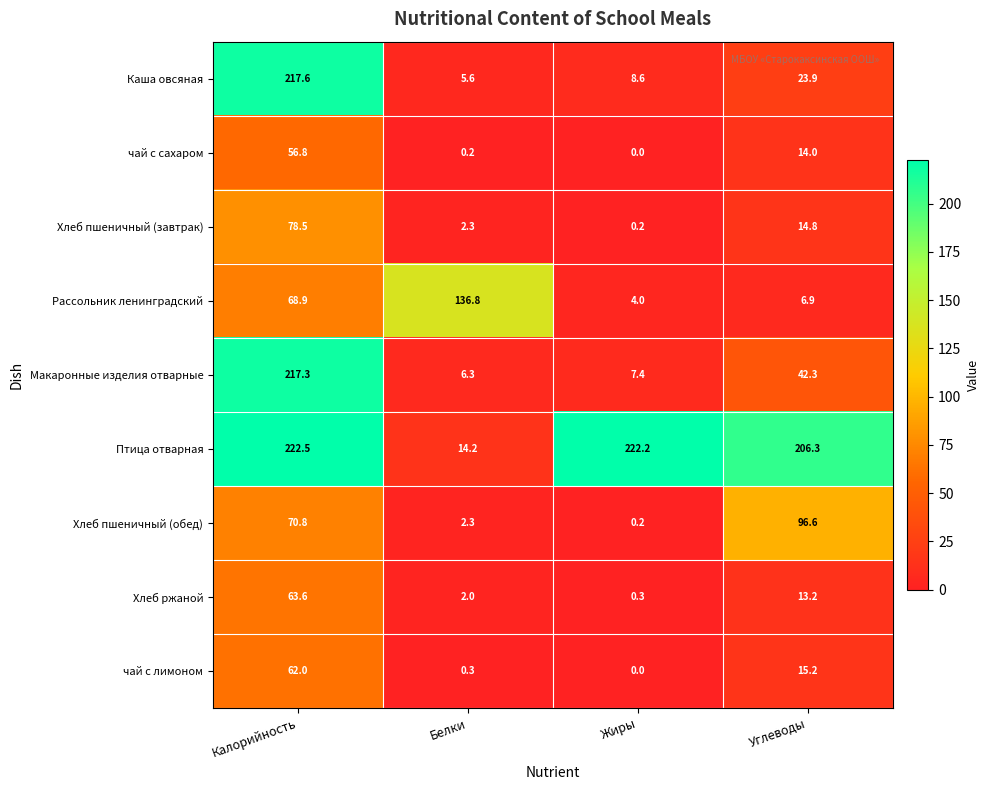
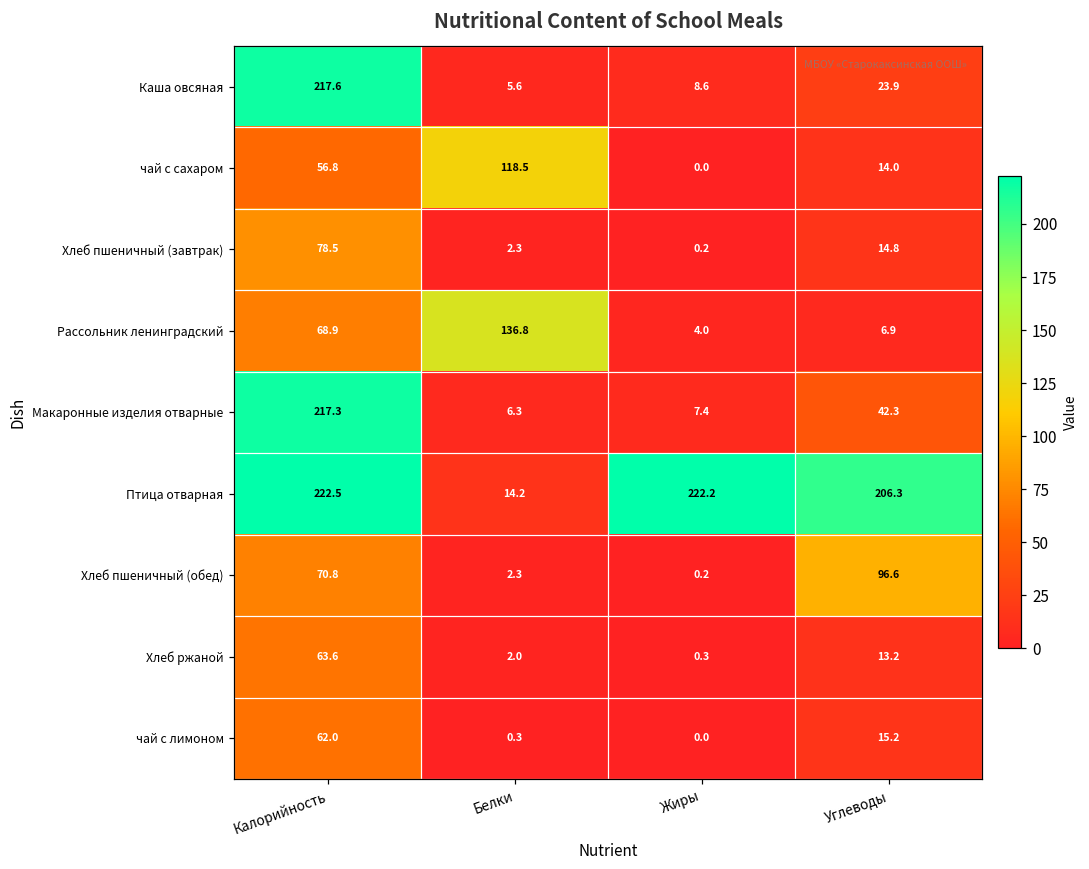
чай с сахаром, Белки: 0.2 -> 118.5
